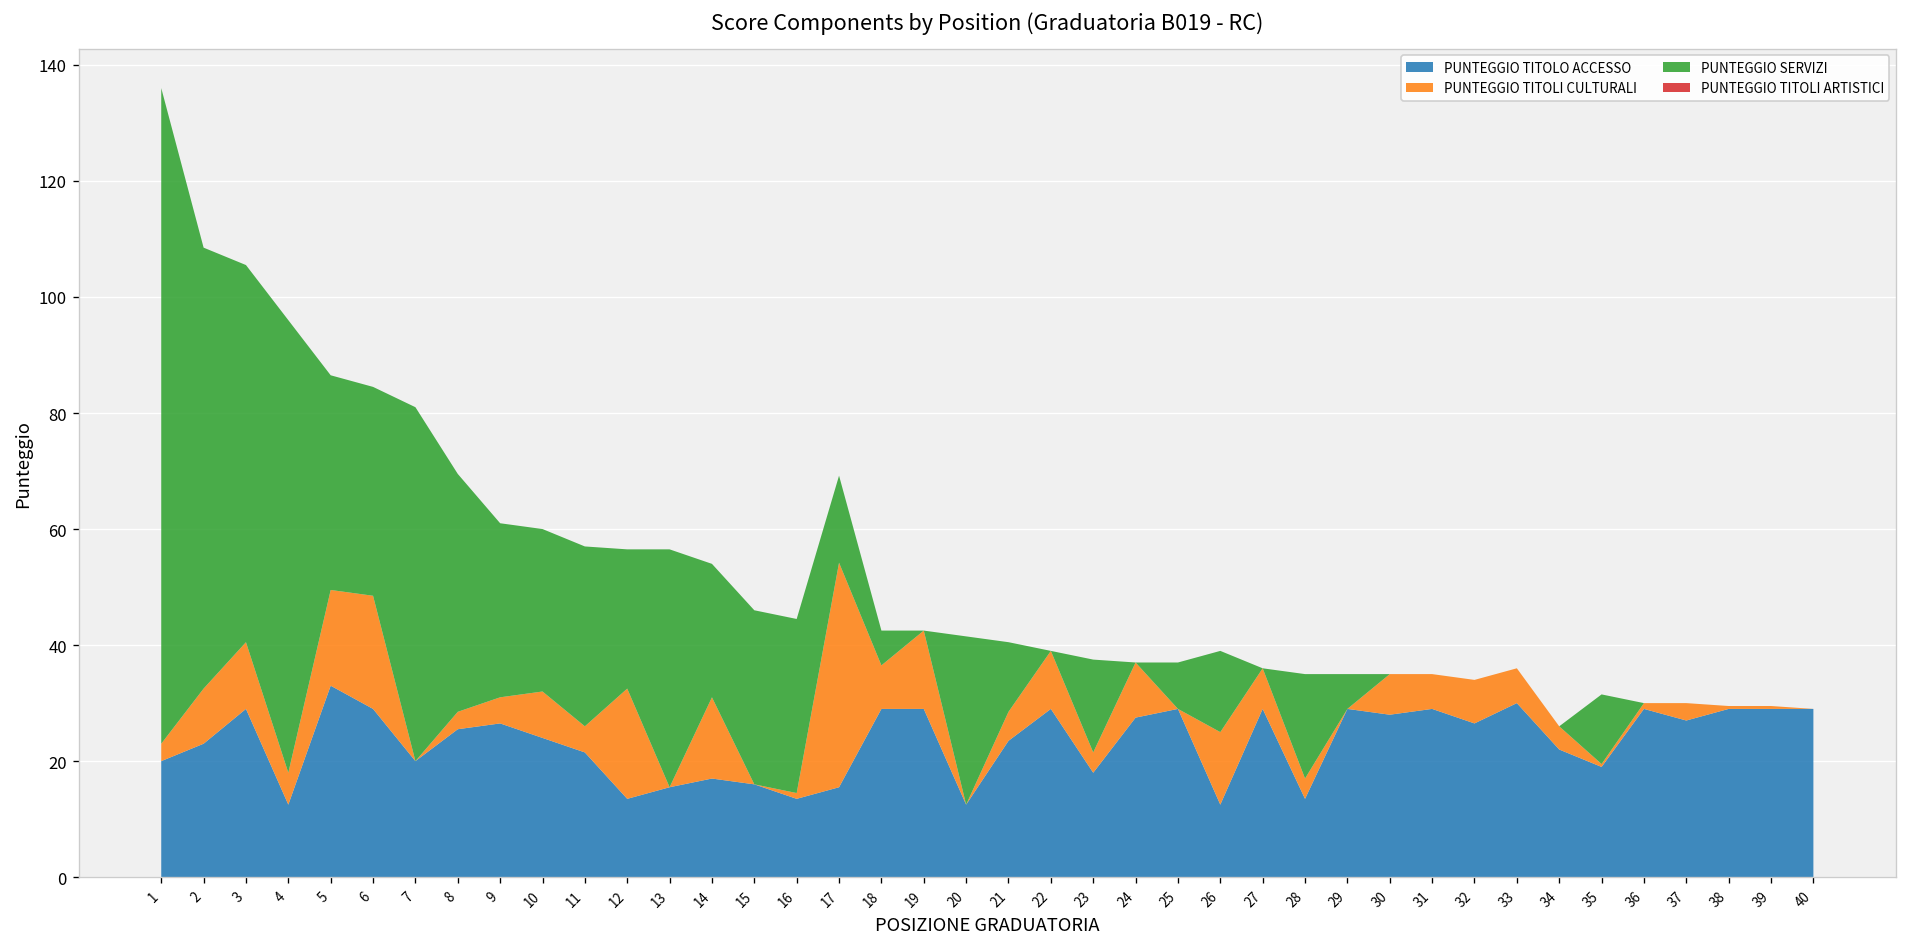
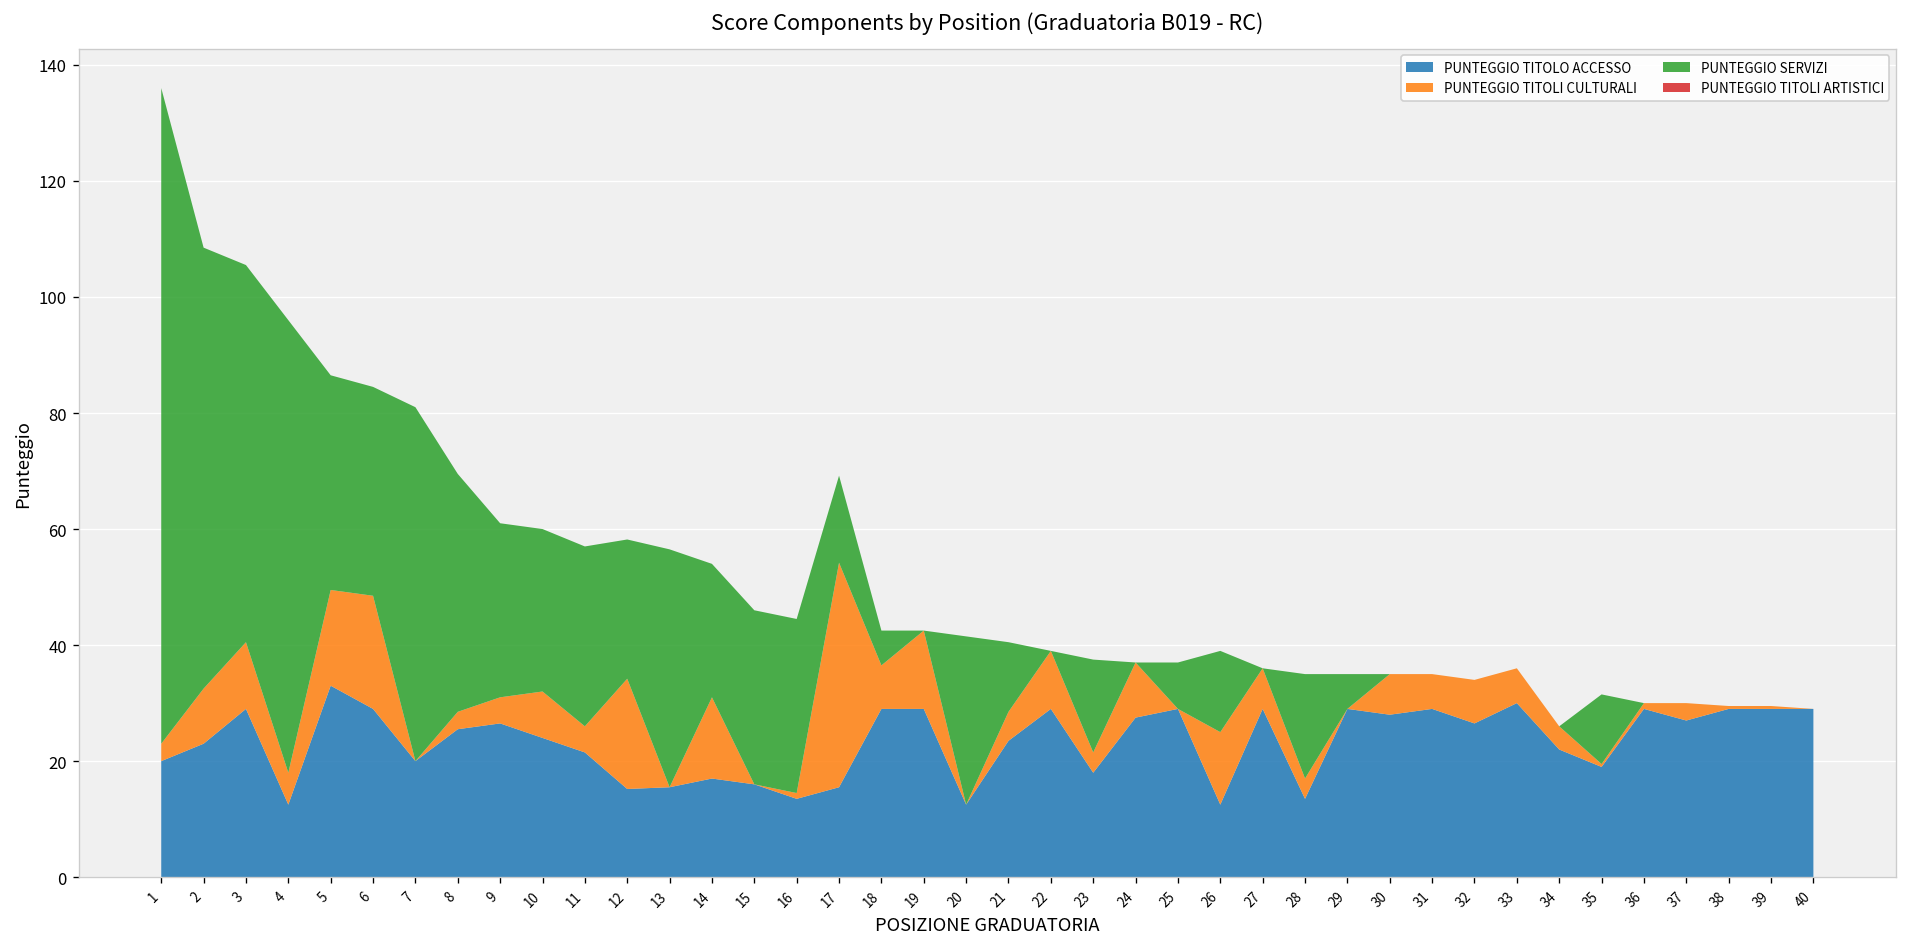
PUNTEGGIO TITOLO ACCESSO, 12: 14 -> 15
